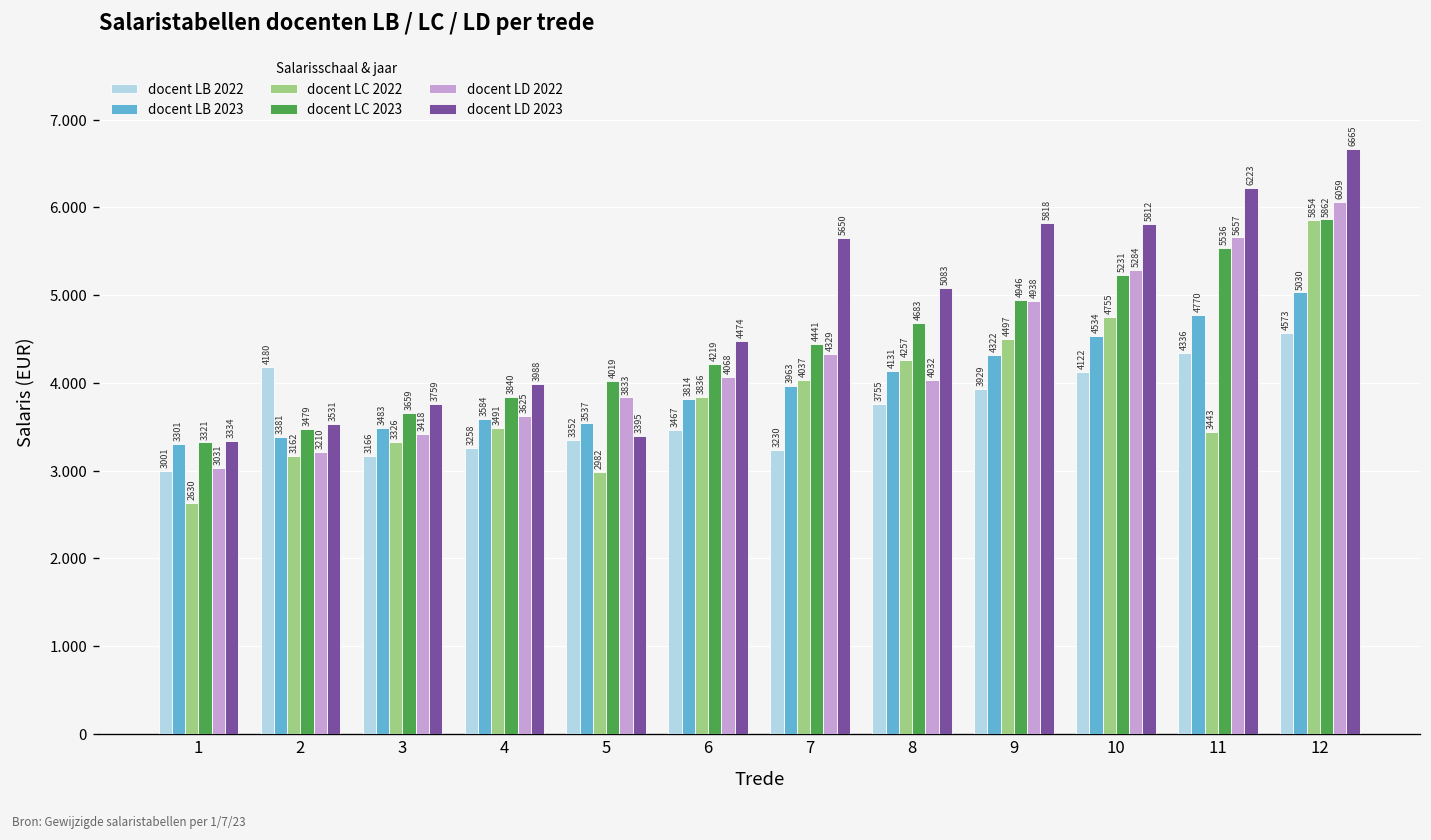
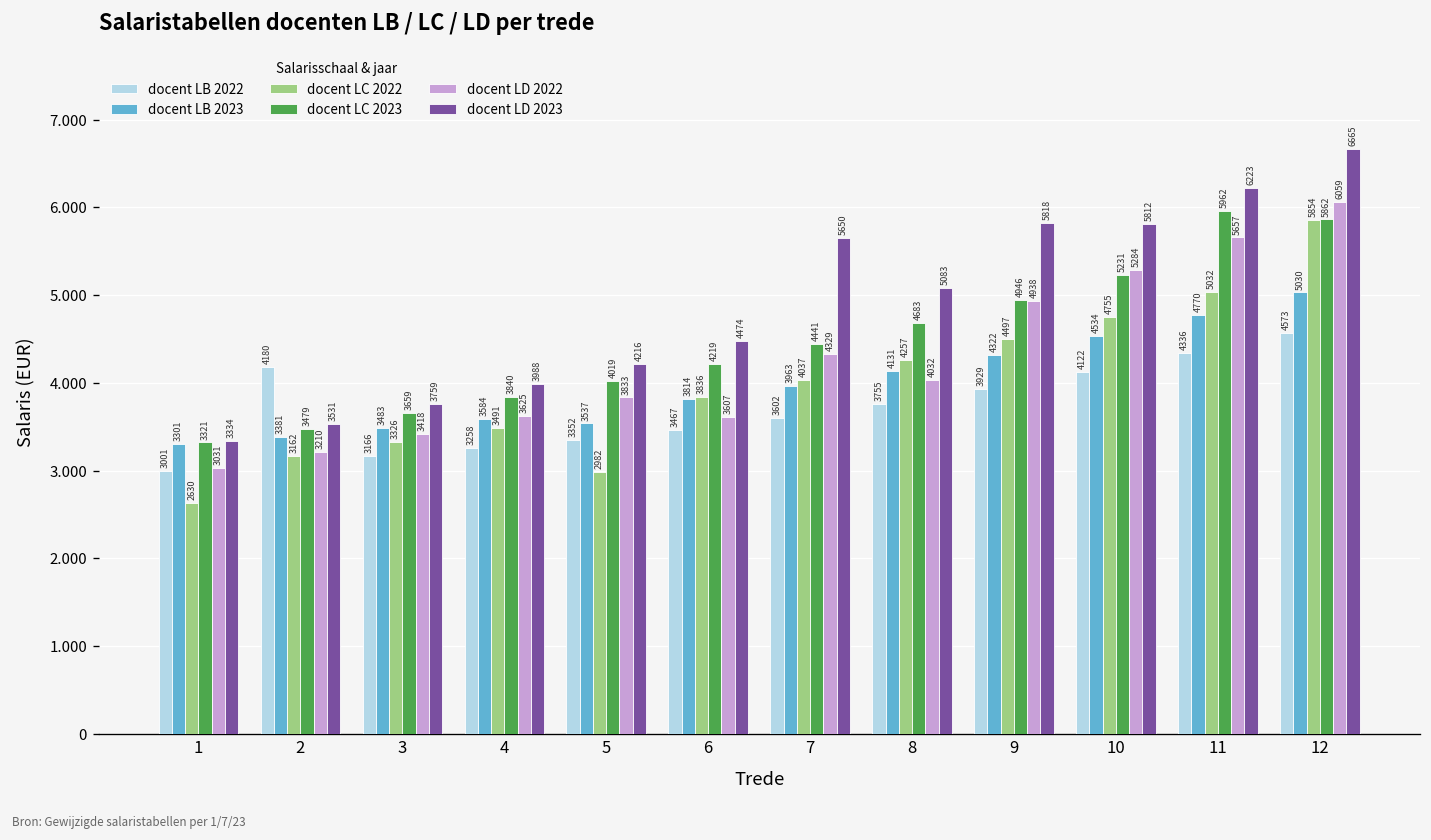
docent LD 2023, 5: 3395 -> 4216
docent LD 2022, 6: 4068 -> 3607
docent LB 2022, 7: 3230 -> 3602
docent LC 2022, 11: 3443 -> 5032
docent LC 2023, 11: 5536 -> 5962
